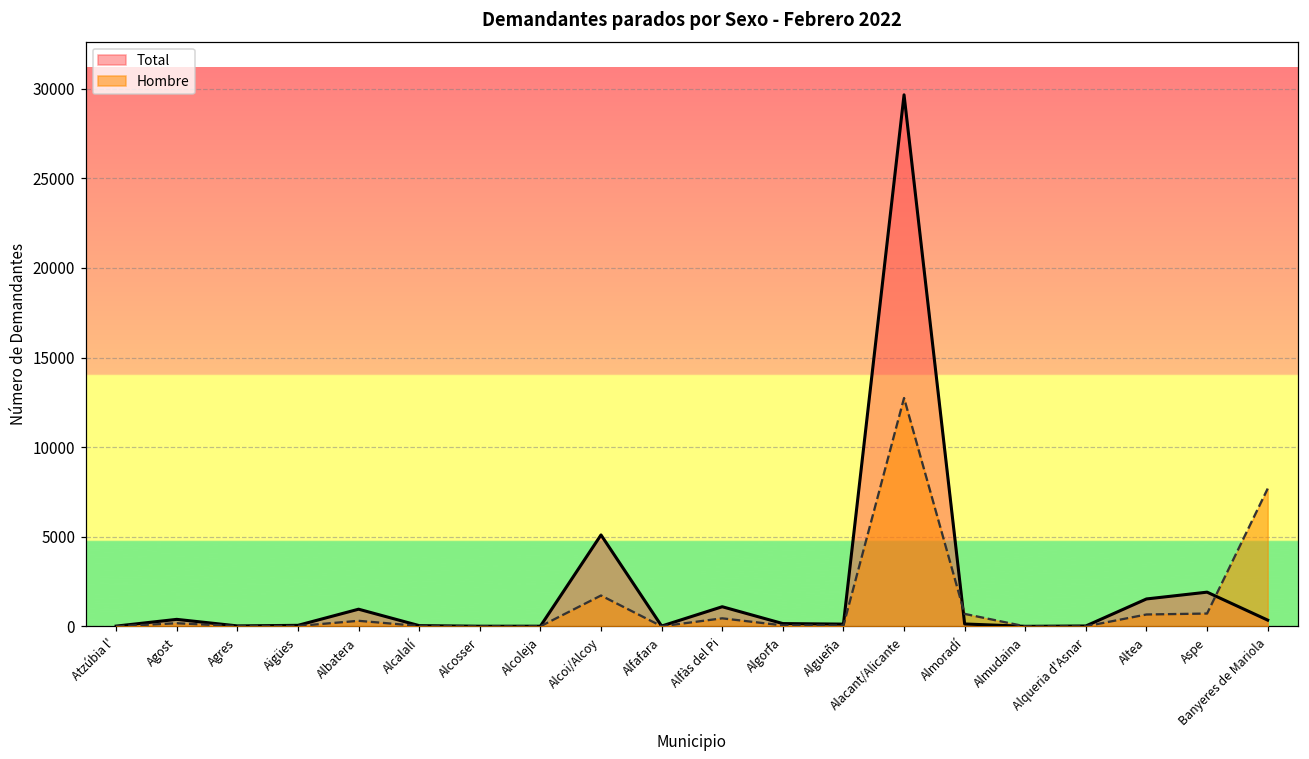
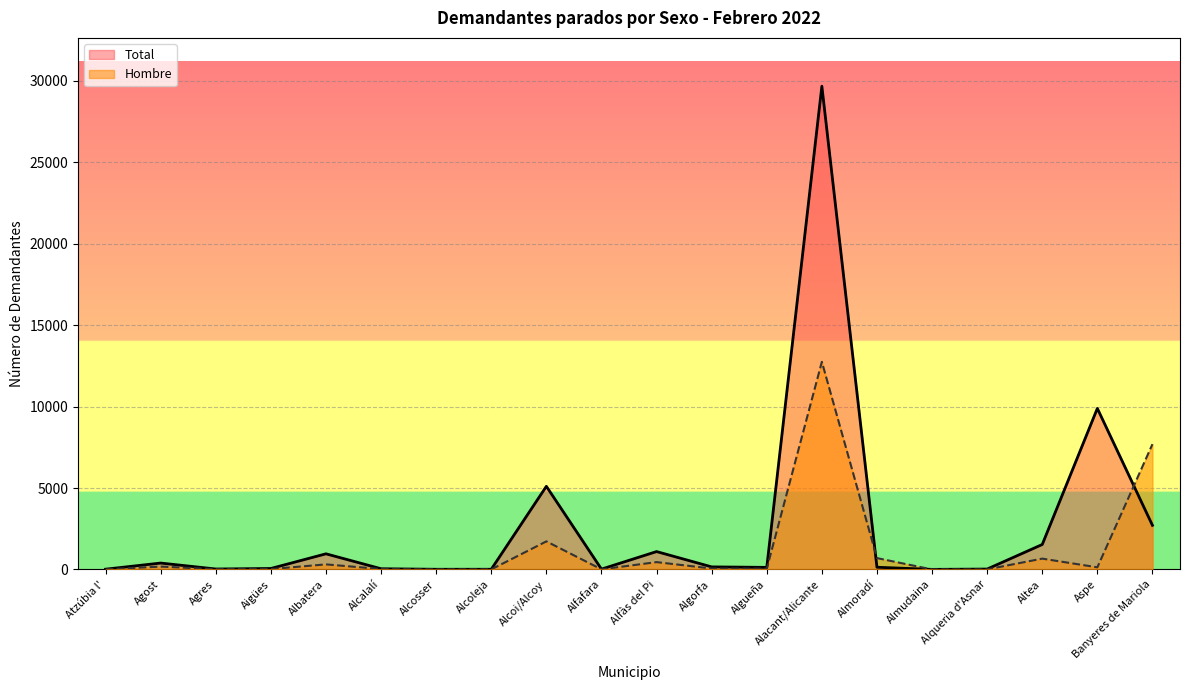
Total, Aspe: 1900 -> 9900
Hombre, Aspe: 700 -> 100
Total, Banyeres de Mariola: 400 -> 2700
